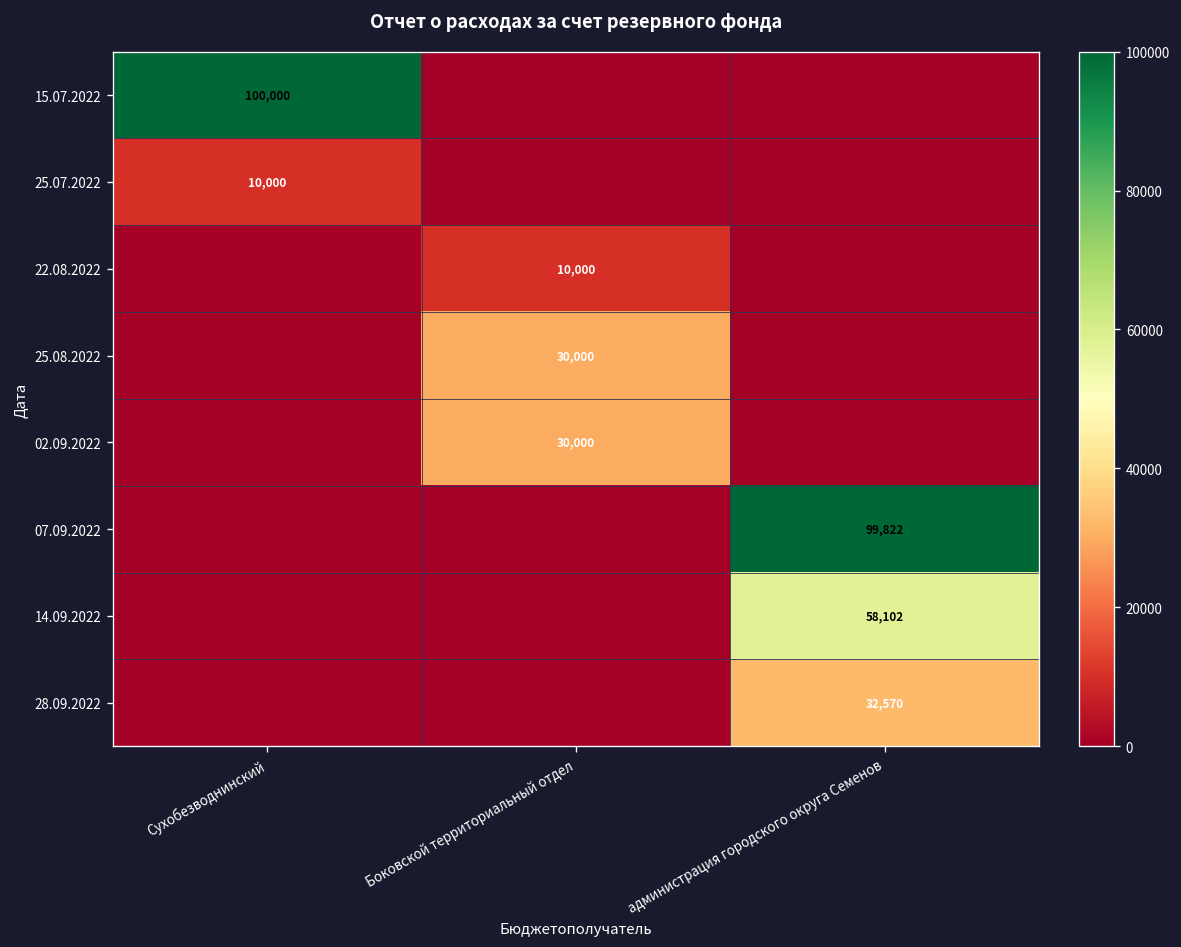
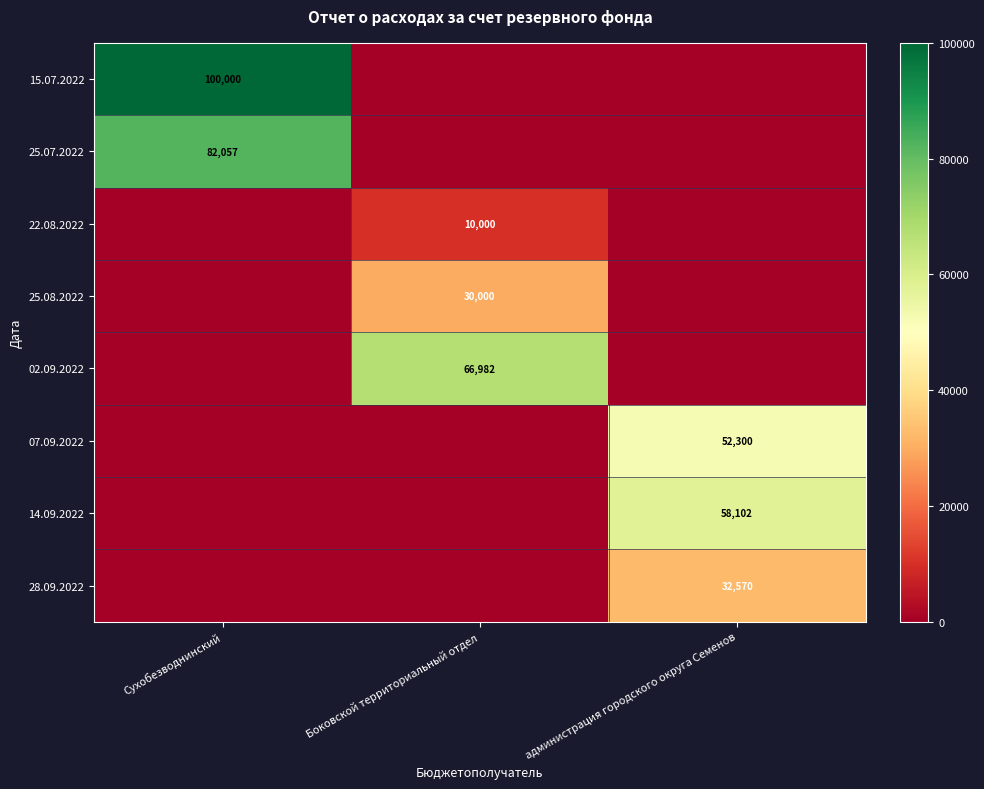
25.07.2022, Сухобезводнинский: 10,000 -> 82,057
02.09.2022, Боковской территориальный отдел: 30,000 -> 66,982
07.09.2022, администрация городского округа Семенов: 99,822 -> 52,300
